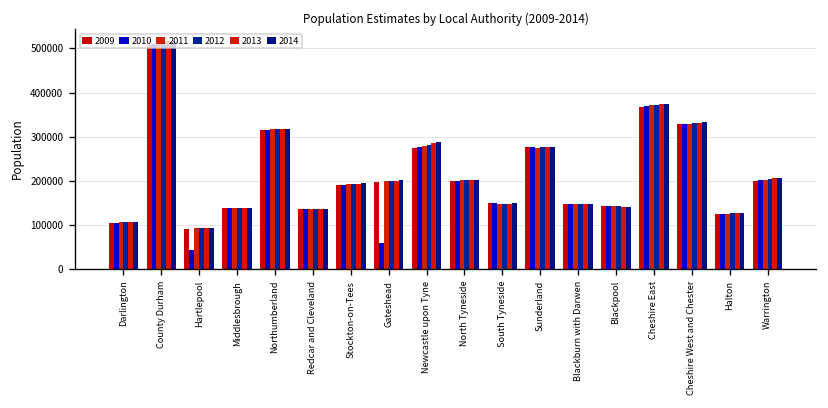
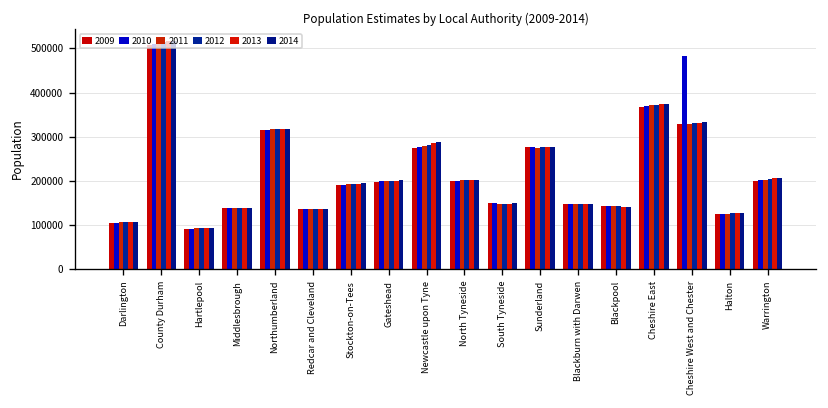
2010, Hartlepool: 40000 -> 90000
2010, Gateshead: 60000 -> 200000
2010, Cheshire West and Chester: 330000 -> 480000
